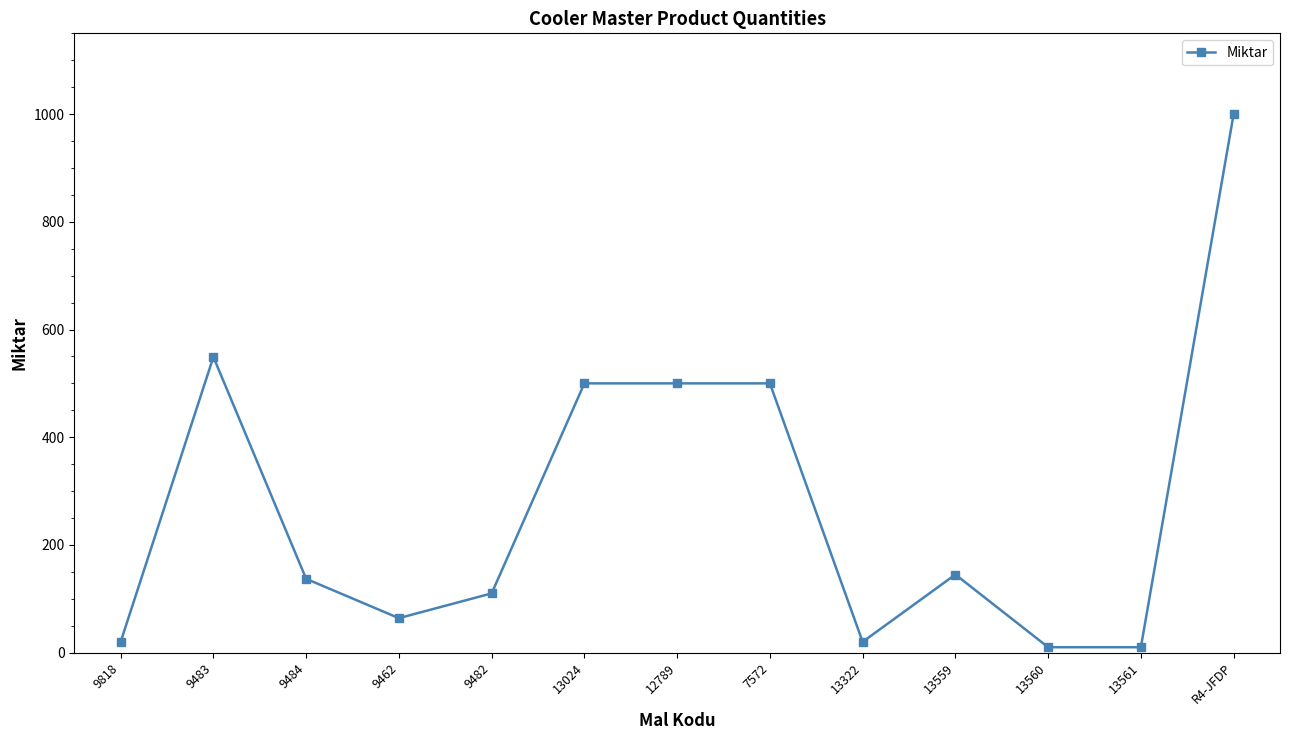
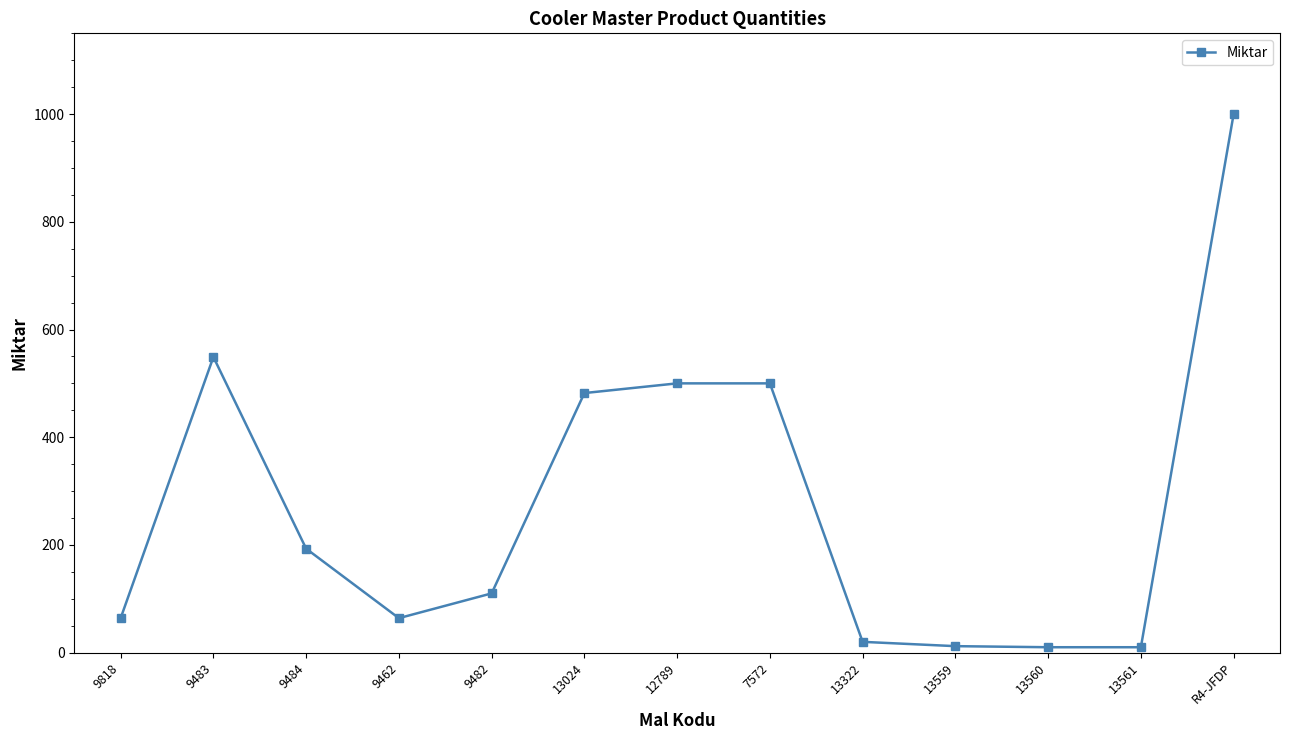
9818: 20 -> 60
9484: 140 -> 190
13024: 500 -> 480
13559: 150 -> 10
